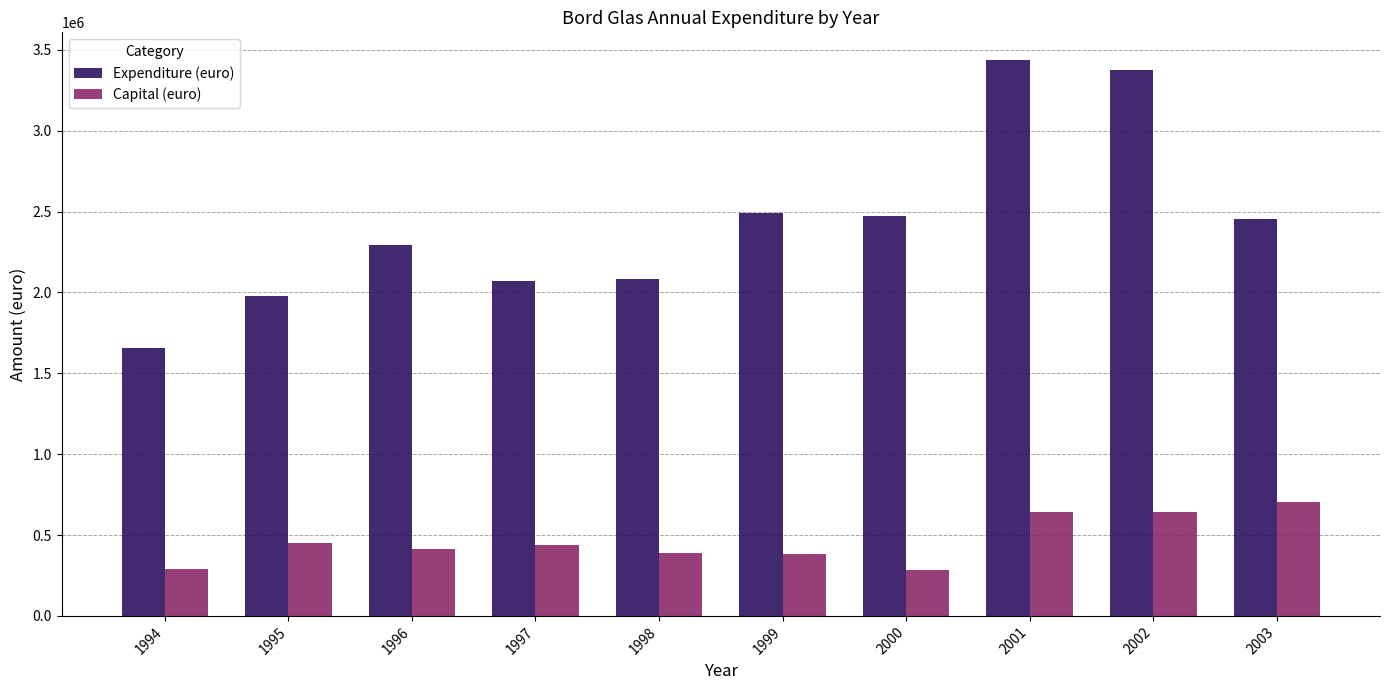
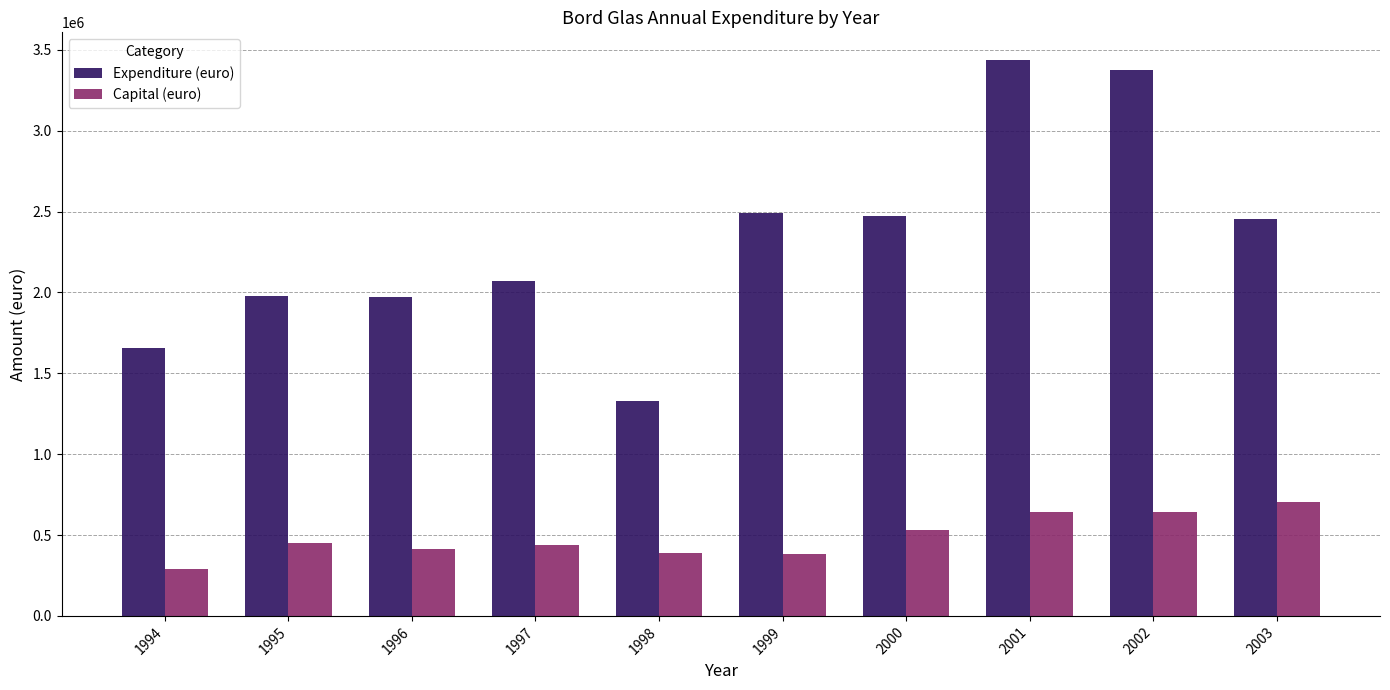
Expenditure (euro), 1996: 2300000 -> 1970000
Expenditure (euro), 1998: 2080000 -> 1330000
Capital (euro), 2000: 280000 -> 530000
